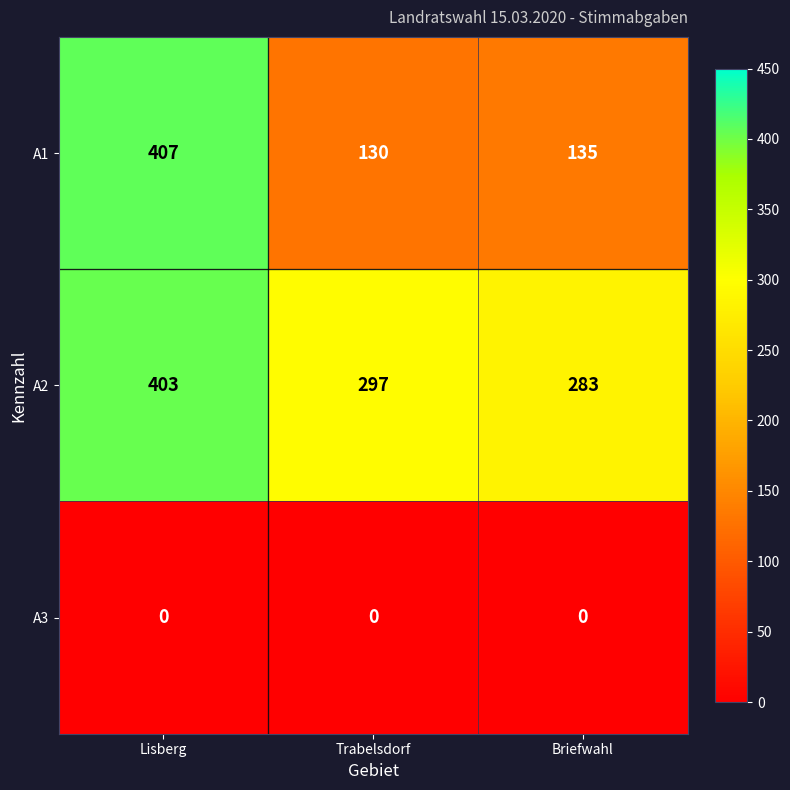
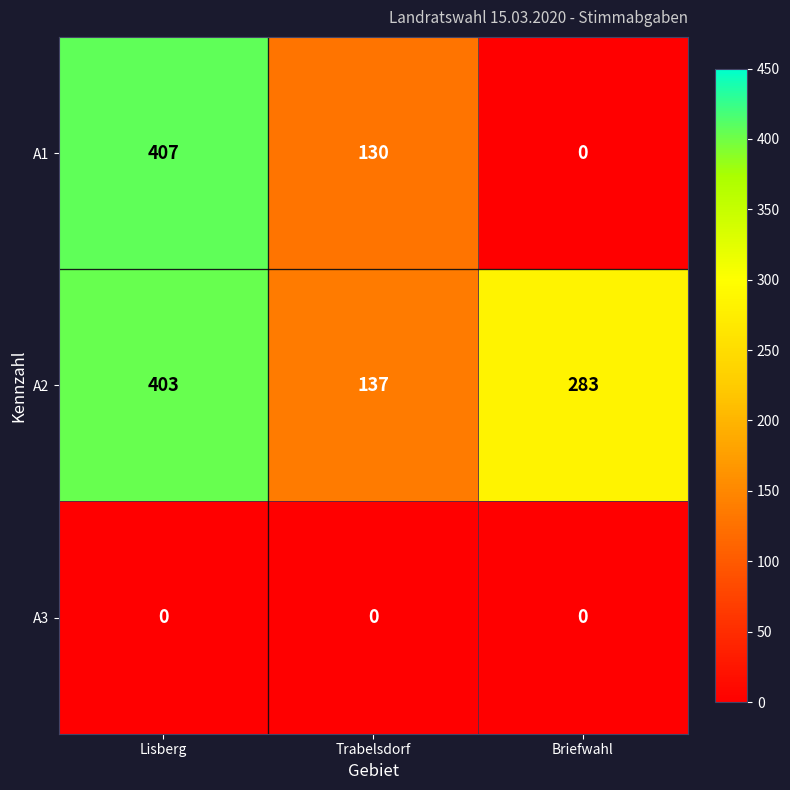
A1, Briefwahl: 135 -> 0
A2, Trabelsdorf: 297 -> 137
